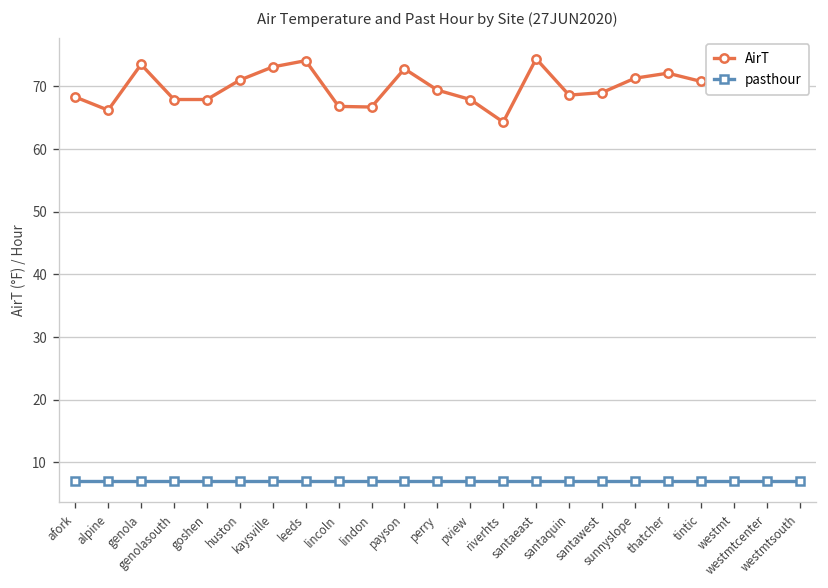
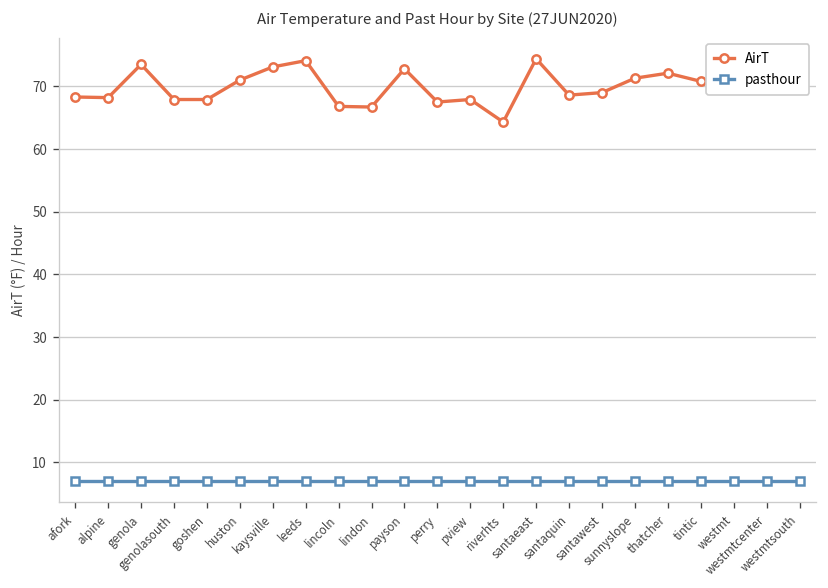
AirT, alpine: 66 -> 68
AirT, perry: 69 -> 68
